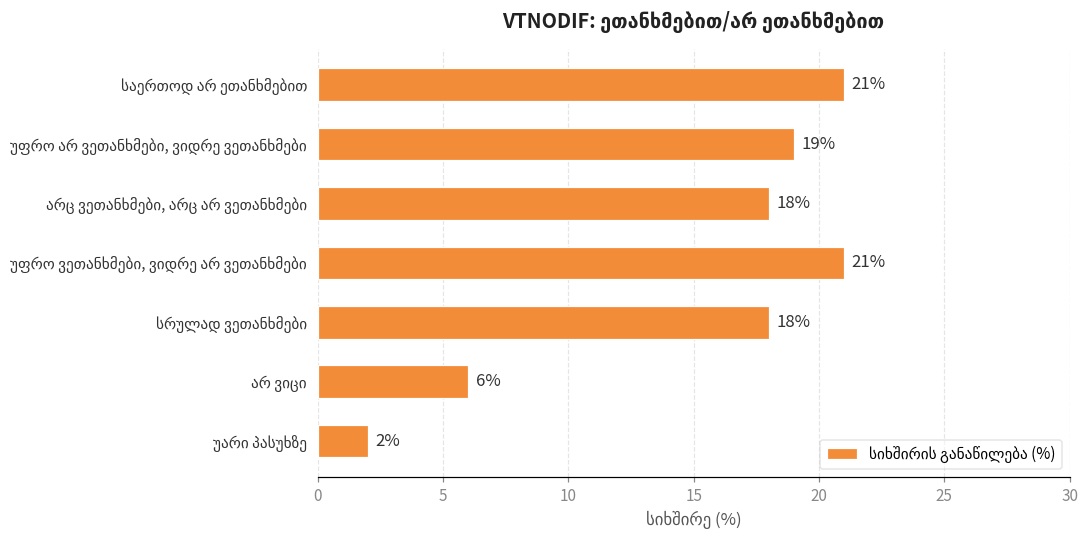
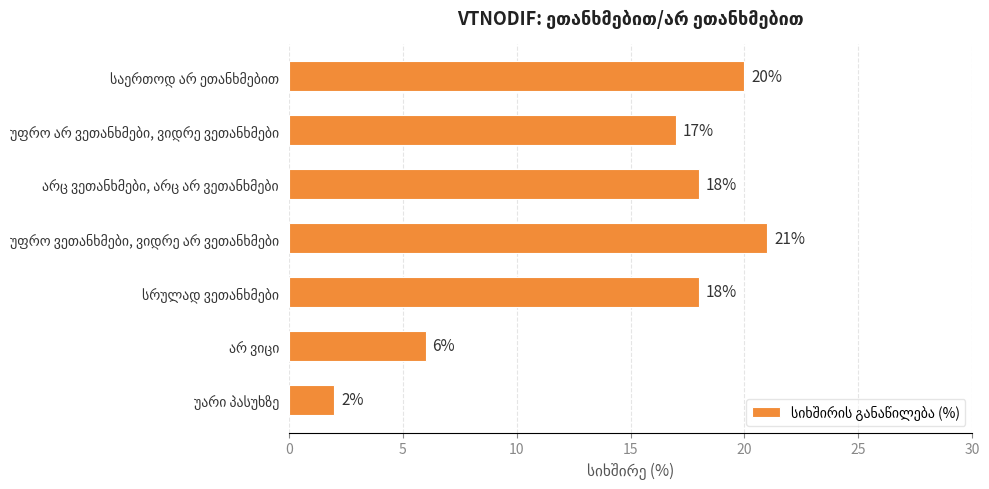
საერთოდ არ ეთანხმებით: 21% -> 20%
უფრო არ ვეთანხმები, ვიდრე ვეთანხმები: 19% -> 17%
